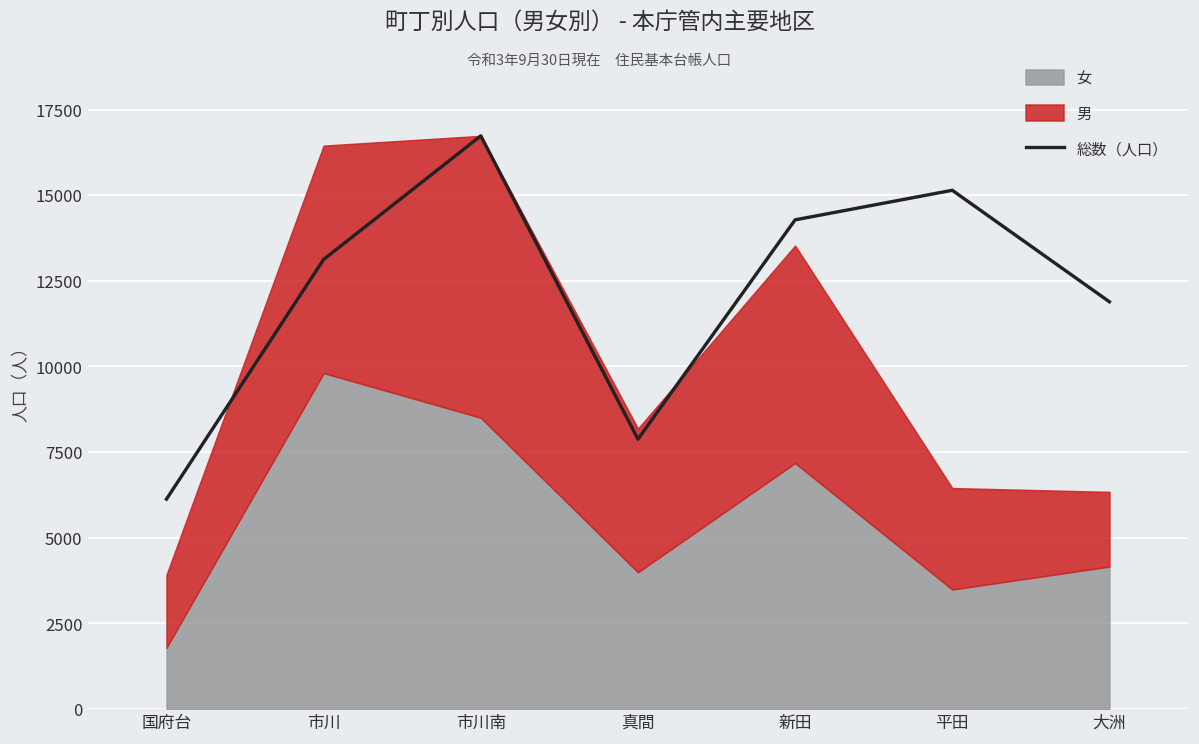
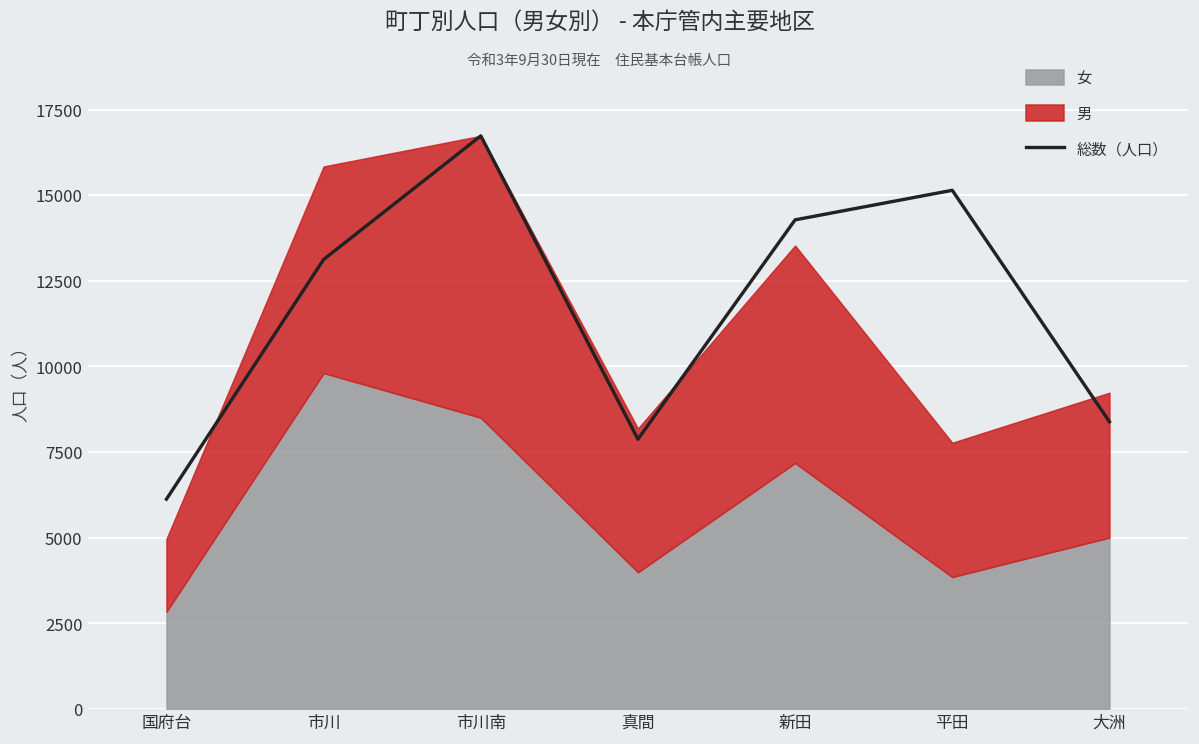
女, 国府台: 1800 -> 2800
男, 市川: 6600 -> 6000
女, 平田: 3500 -> 3900
男, 平田: 3000 -> 3900
総数（人口）, 大洲: 11900 -> 8400
女, 大洲: 4200 -> 5000
男, 大洲: 2200 -> 4200
